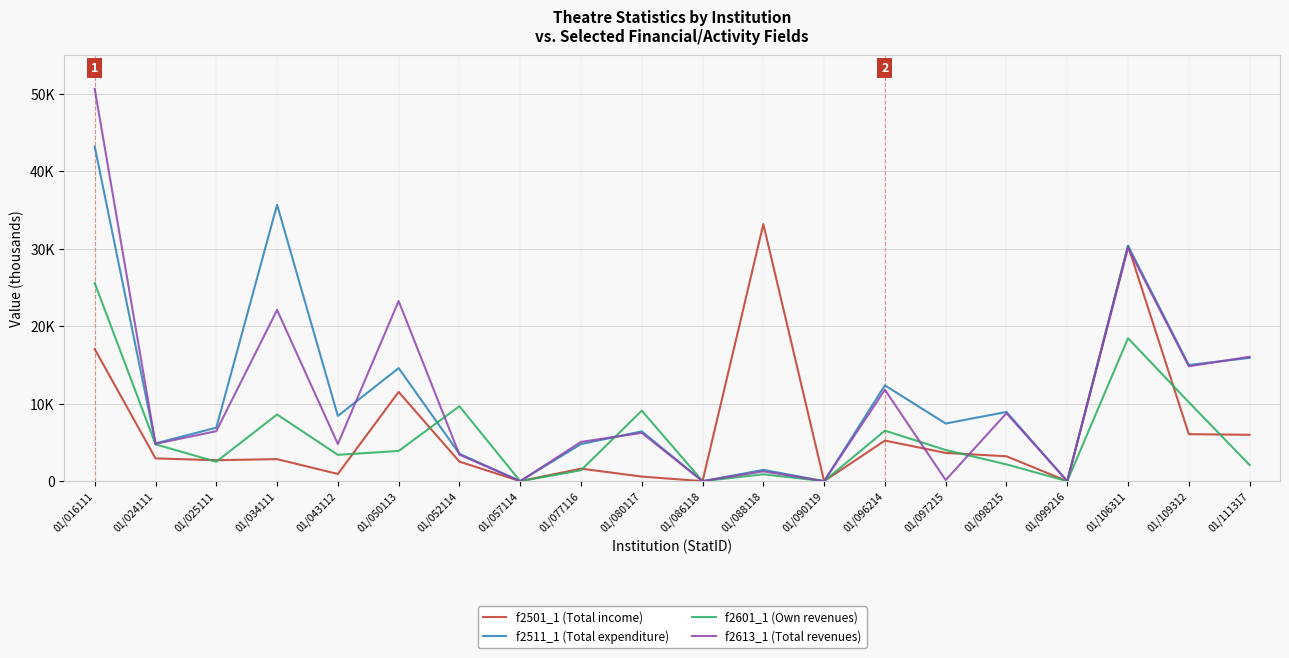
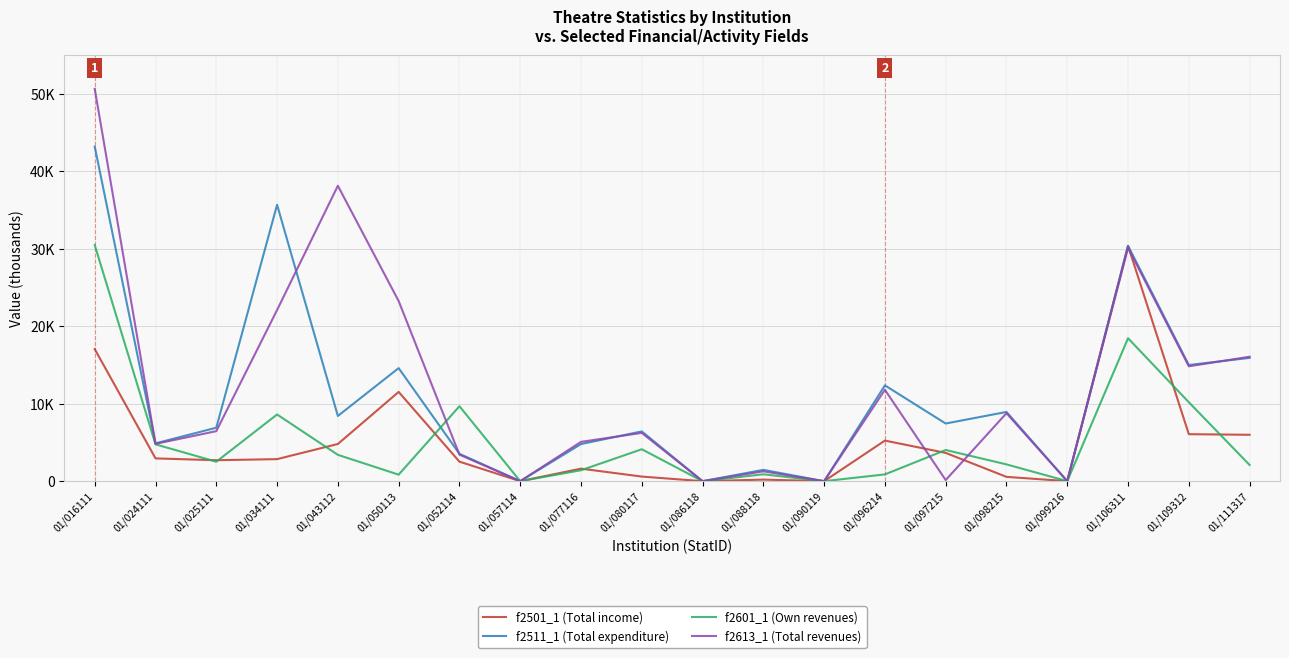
f2601_1 (Own revenues), 01/016111: 26000 -> 30000
f2501_1 (Total income), 01/043112: 1000 -> 5000
f2613_1 (Total revenues), 01/043112: 5000 -> 38000
f2601_1 (Own revenues), 01/050113: 4000 -> 1000
f2601_1 (Own revenues), 01/080117: 9000 -> 4000
f2501_1 (Total income), 01/088118: 33000 -> 0
f2601_1 (Own revenues), 01/096214: 7000 -> 1000
f2501_1 (Total income), 01/098215: 3000 -> 1000
